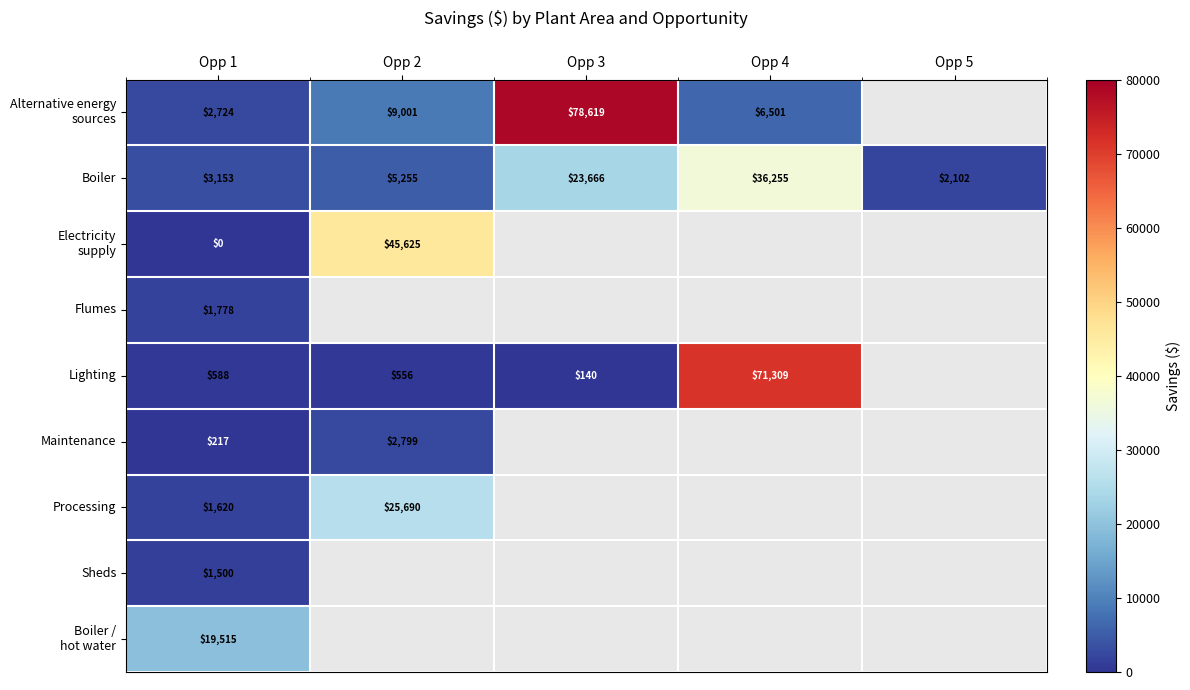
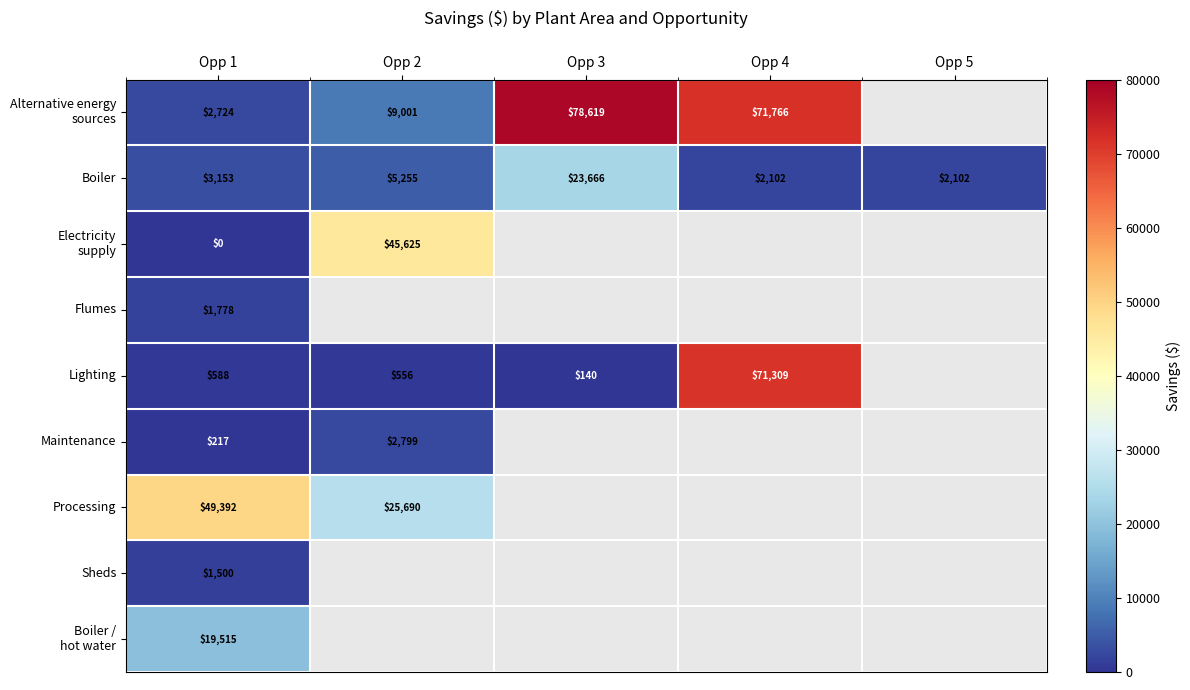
Alternative energy sources, Opp 4: $6,501 -> $71,766
Boiler, Opp 4: $36,255 -> $2,102
Processing, Opp 1: $1,620 -> $49,392
